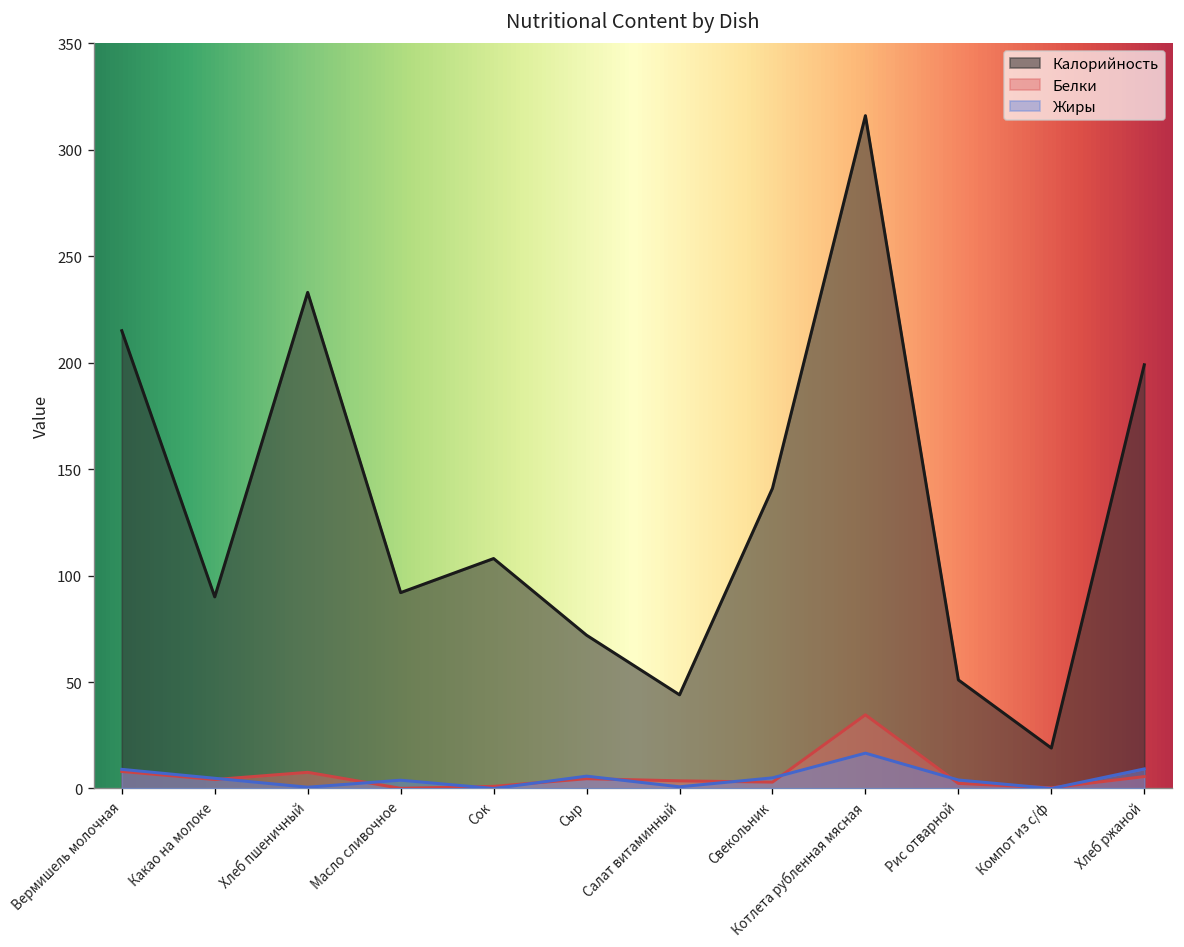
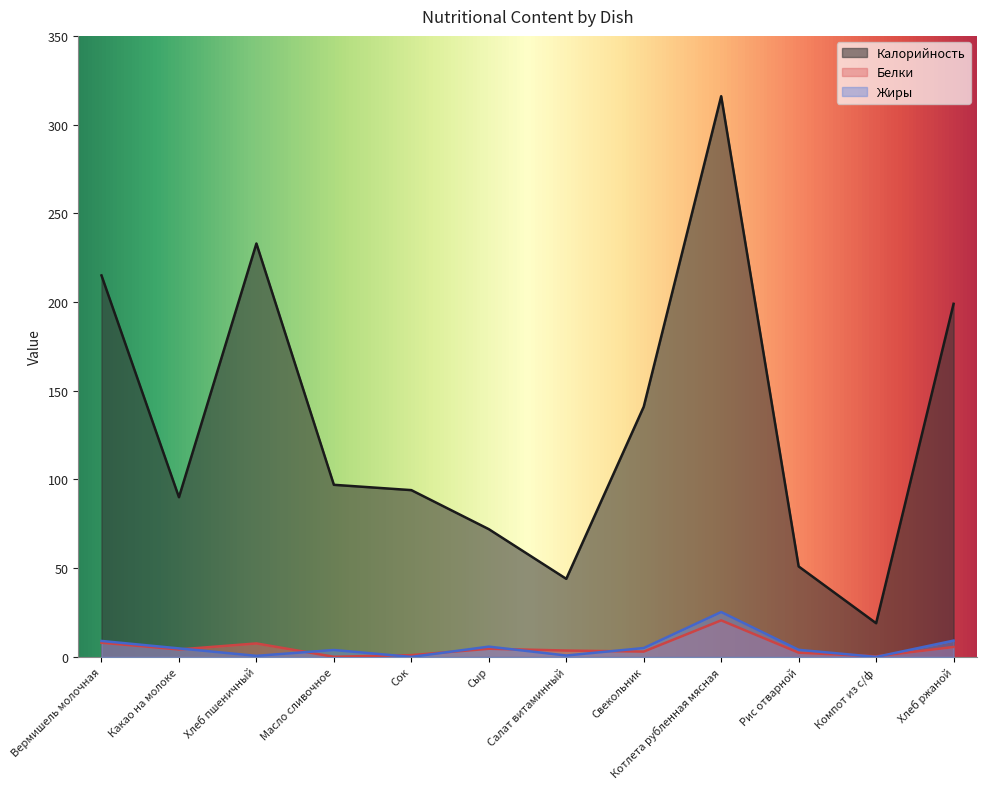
Калорийность, Масло сливочное: 92 -> 97
Калорийность, Сок: 108 -> 94
Белки, Котлета рубленная мясная: 35 -> 21
Жиры, Котлета рубленная мясная: 17 -> 25
